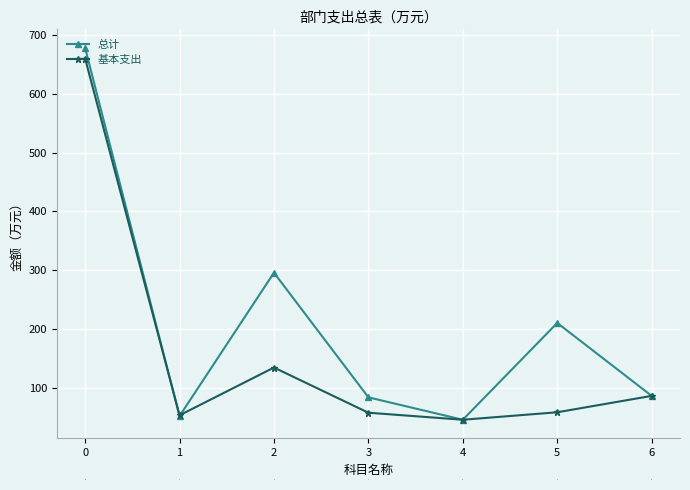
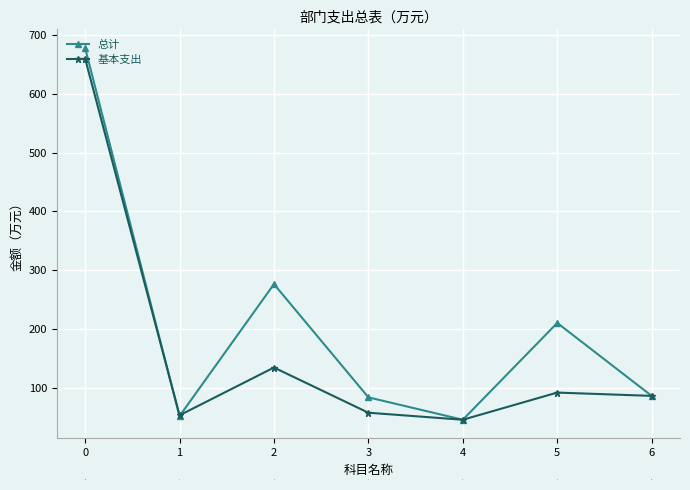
总计, 2: 300 -> 280
基本支出, 5: 60 -> 90
